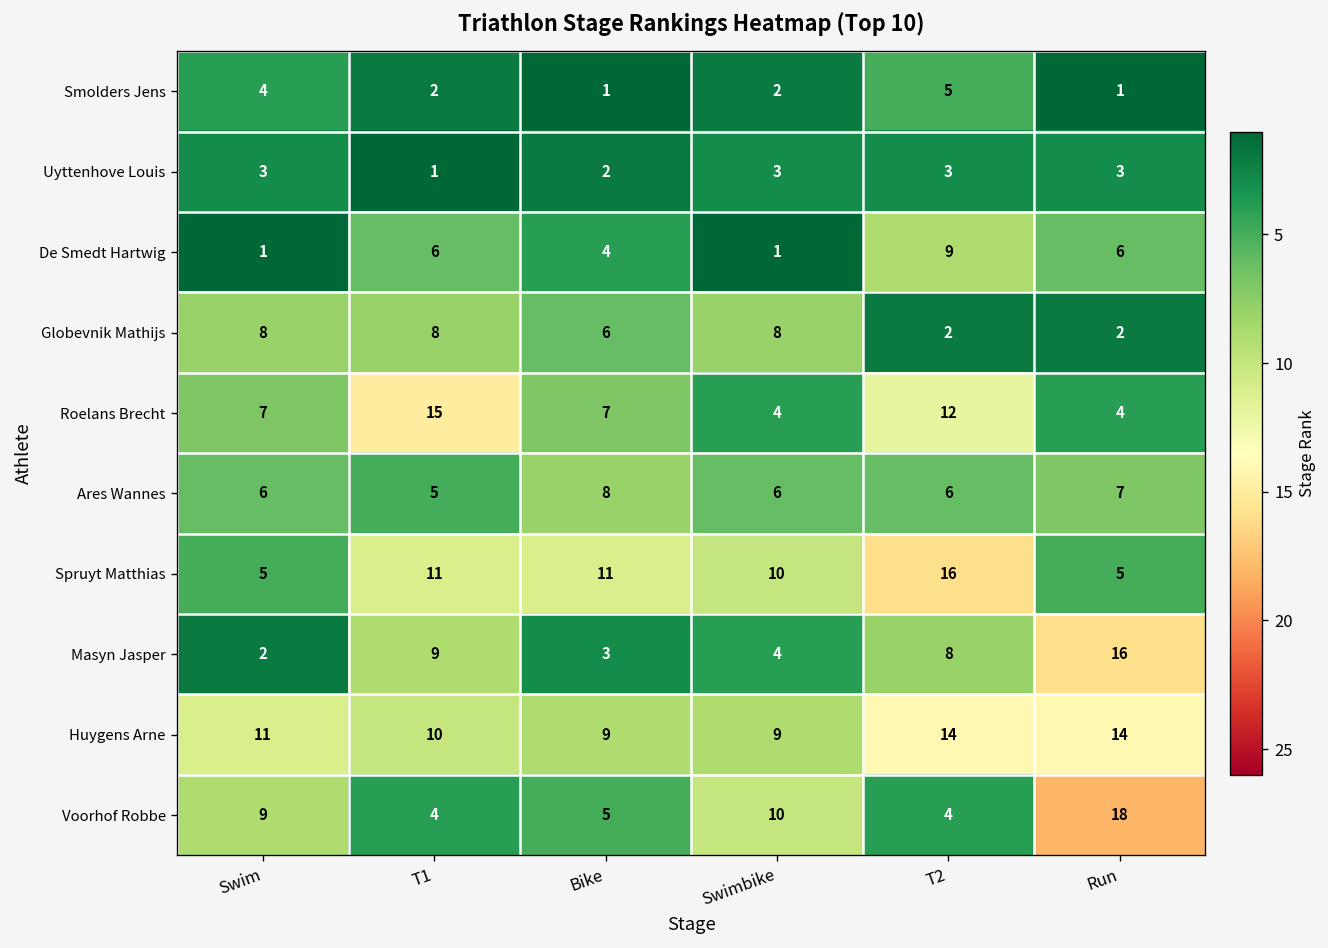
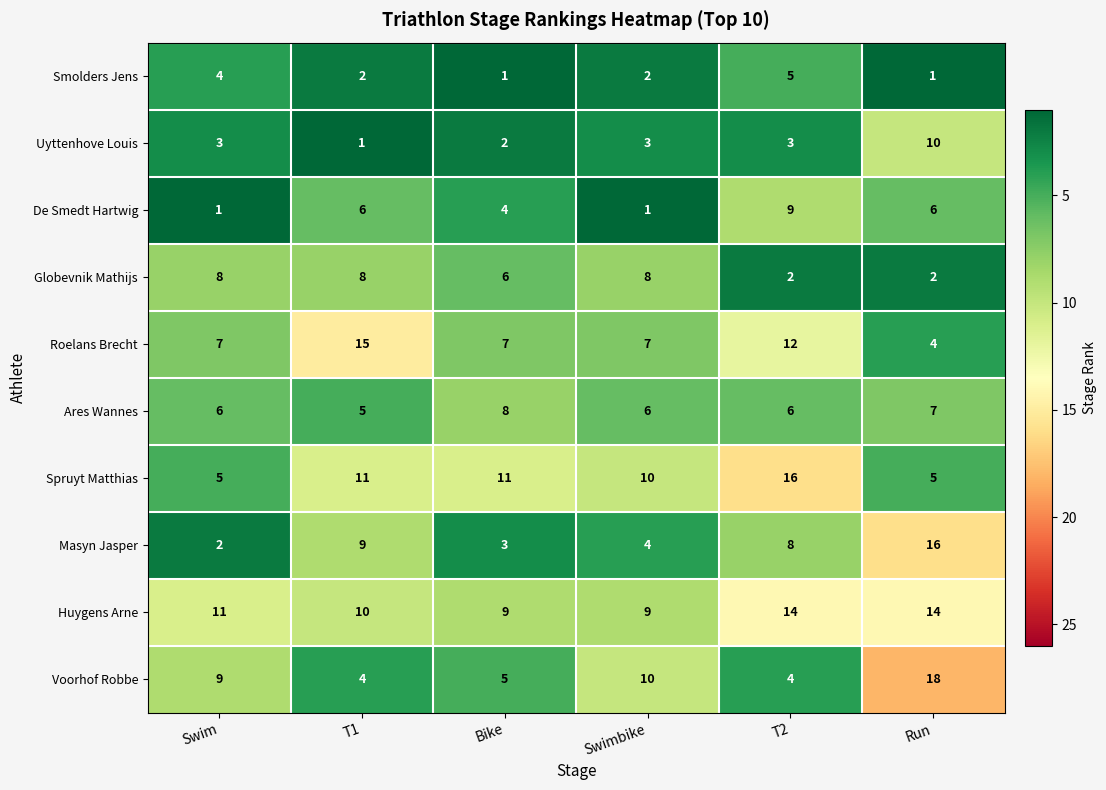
Uyttenhove Louis, Run: 3 -> 10
Roelans Brecht, Swimbike: 4 -> 7
